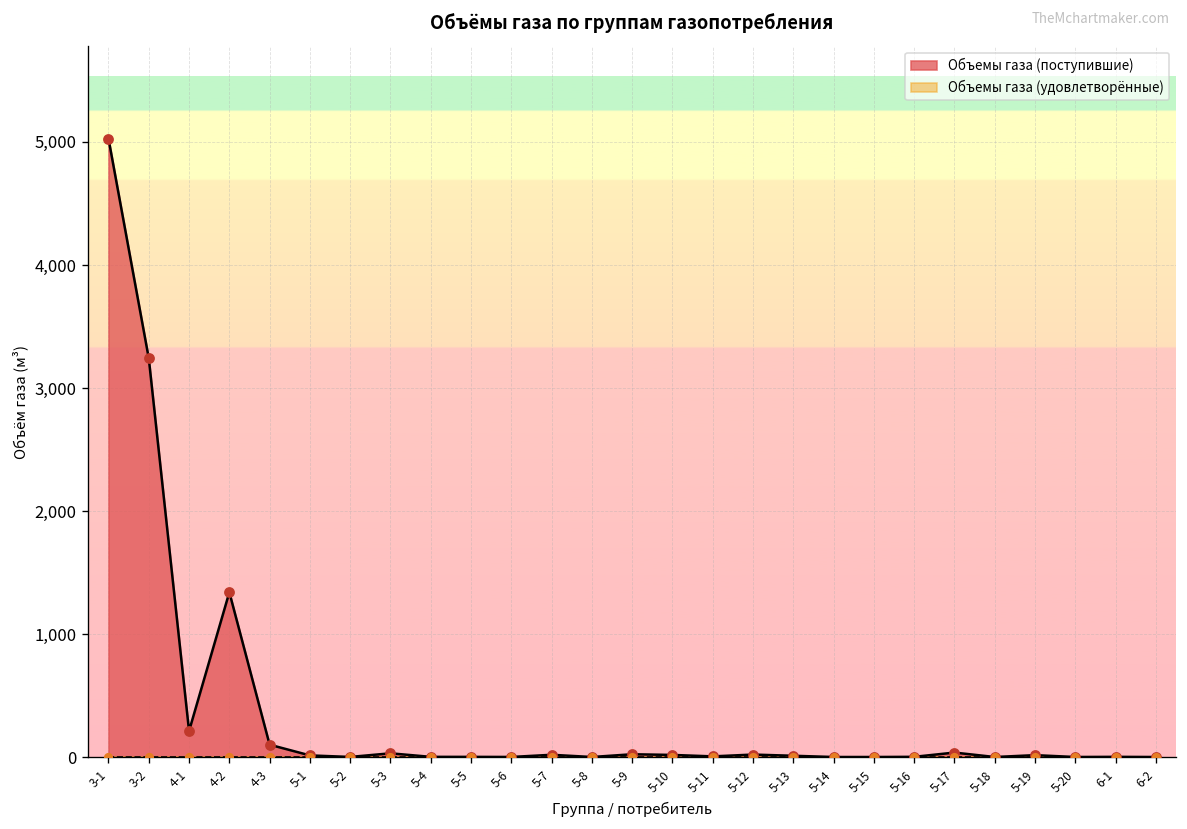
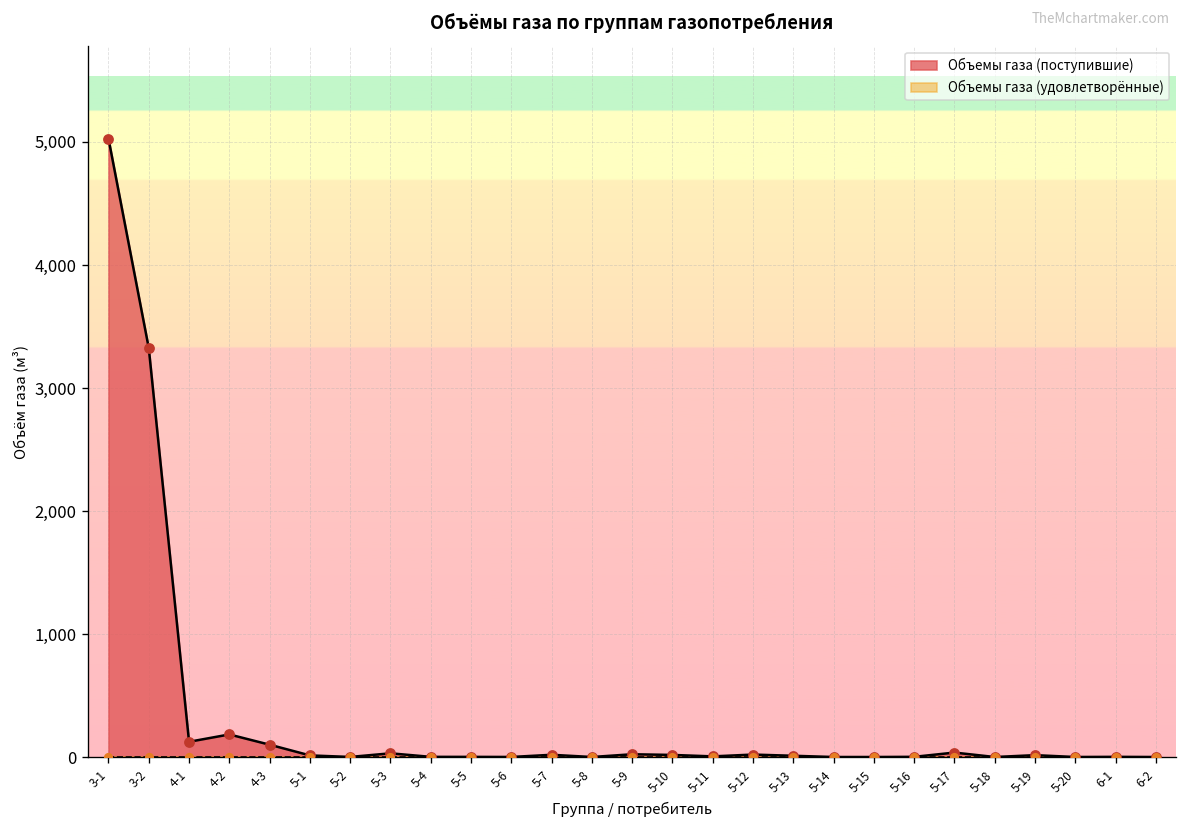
Объемы газа (поступившие), 3-2: 3,240 -> 3,320
Объемы газа (поступившие), 4-1: 210 -> 120
Объемы газа (поступившие), 4-2: 1,340 -> 180
